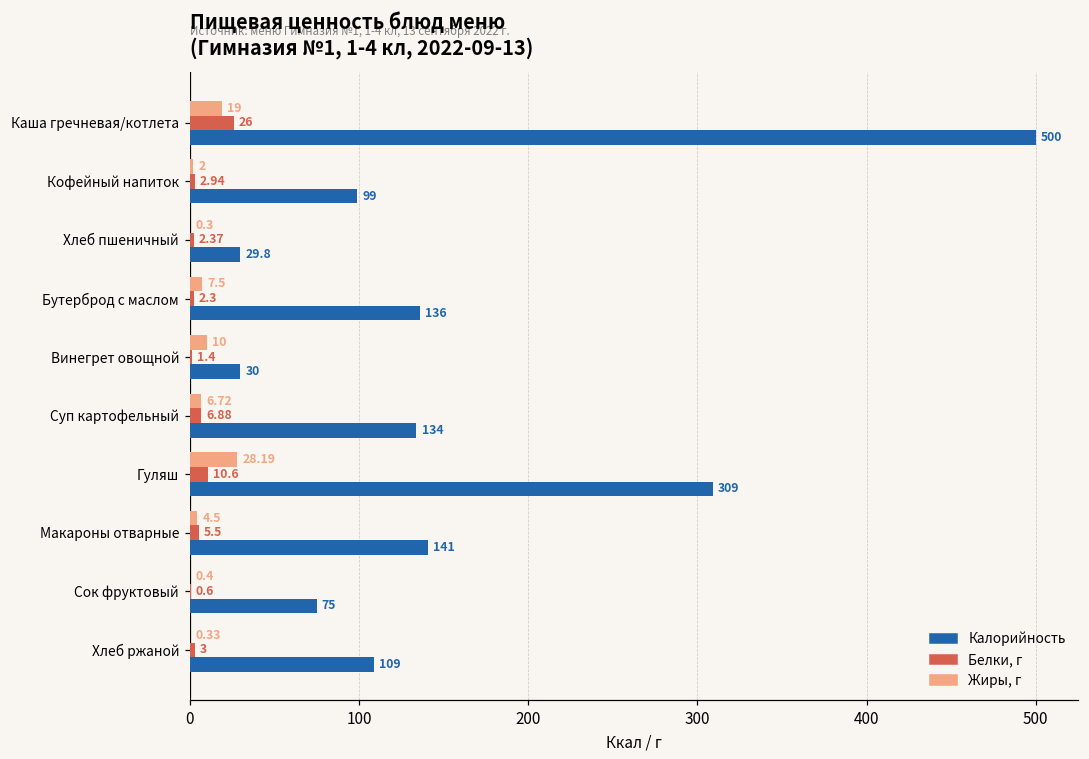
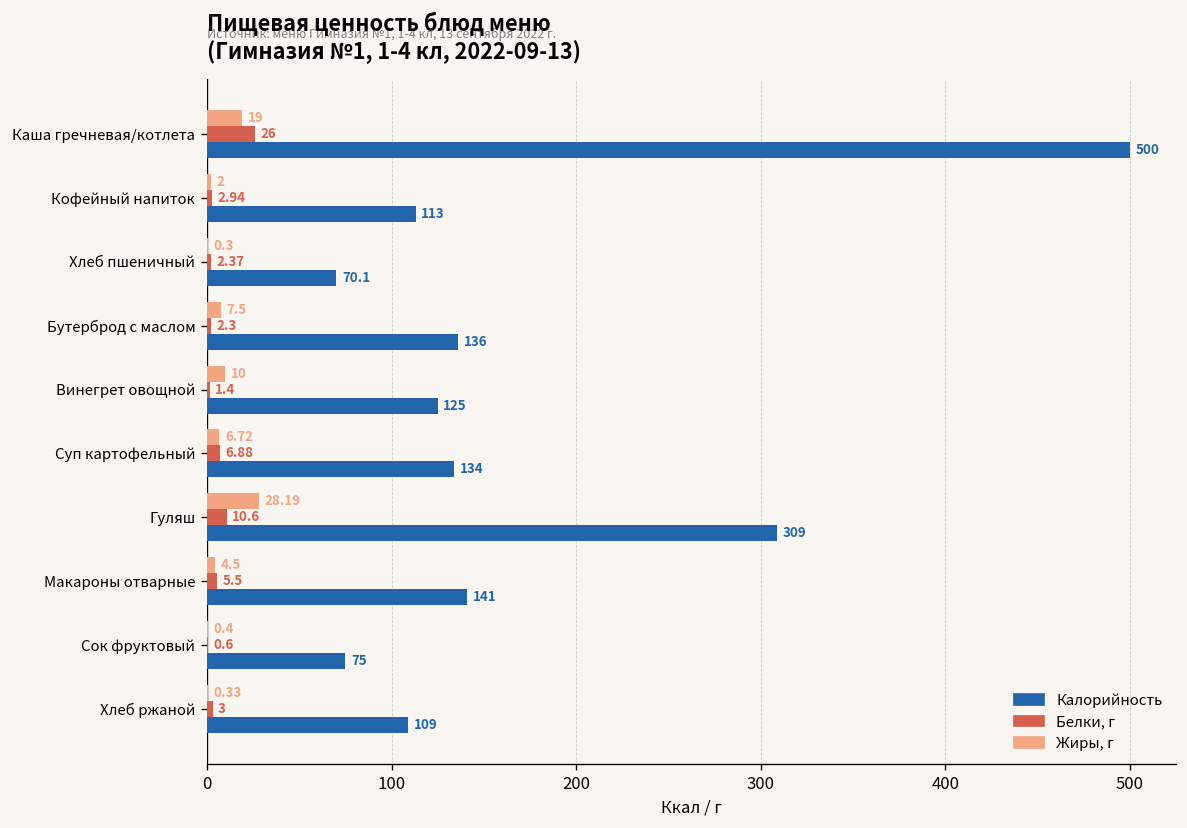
Калорийность, Кофейный напиток: 99 -> 113
Калорийность, Хлеб пшеничный: 29.8 -> 70.1
Калорийность, Винегрет овощной: 30 -> 125
